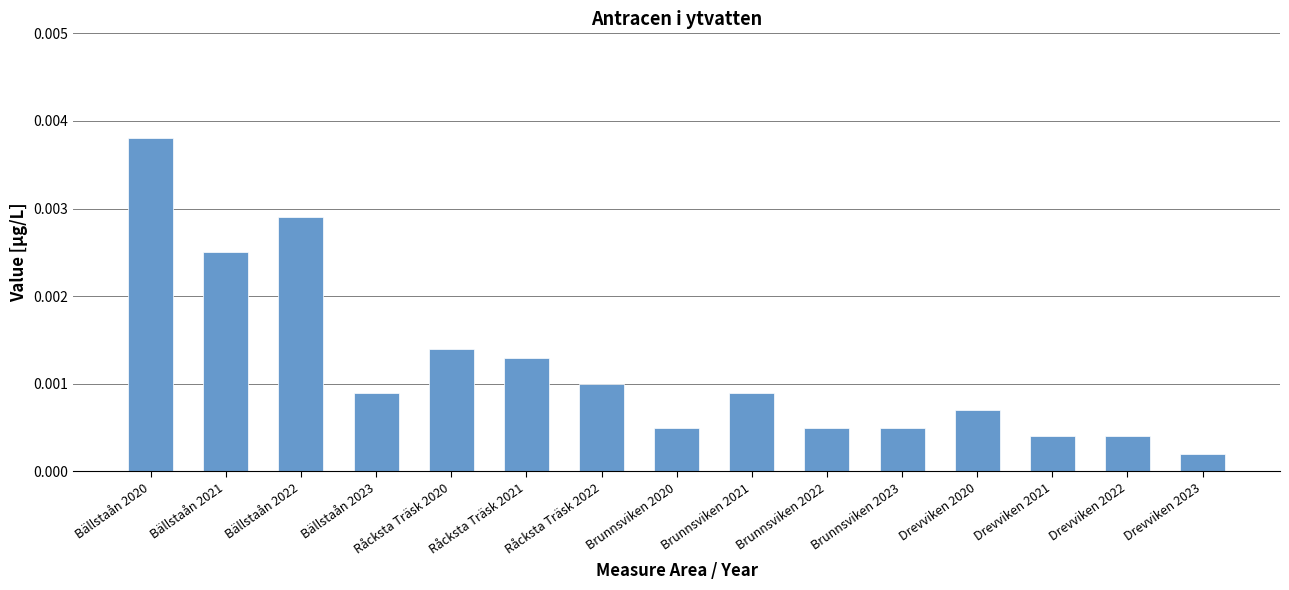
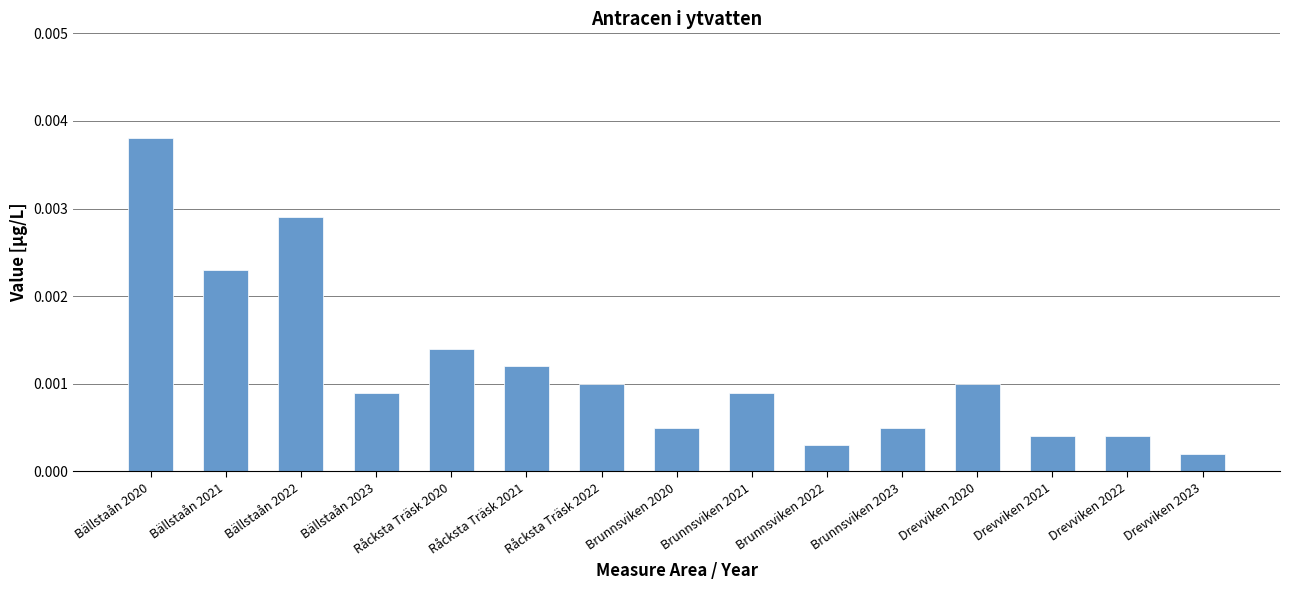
Bällstaån 2021: 0.0025 -> 0.0023
Råcksta Träsk 2021: 0.0013 -> 0.0012
Brunnsviken 2022: 0.0005 -> 0.0003
Drevviken 2020: 0.0007 -> 0.0010
